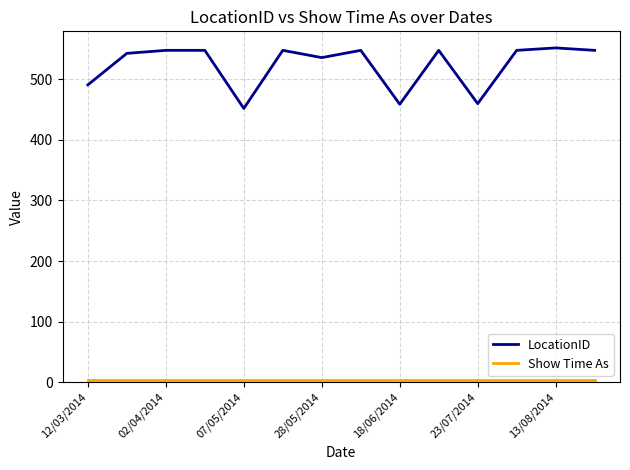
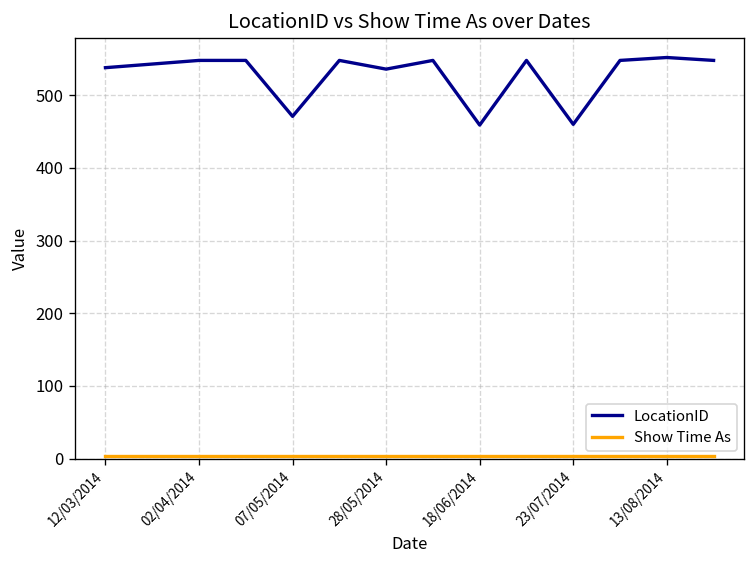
LocationID, 12/03/2014: 490 -> 540
LocationID, 07/05/2014: 450 -> 470
